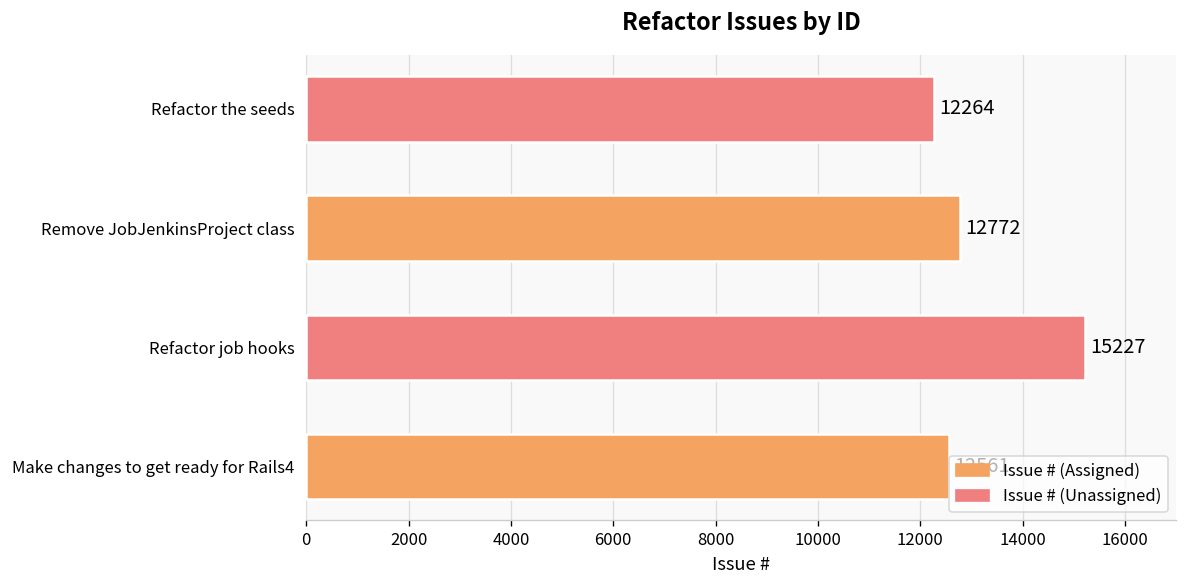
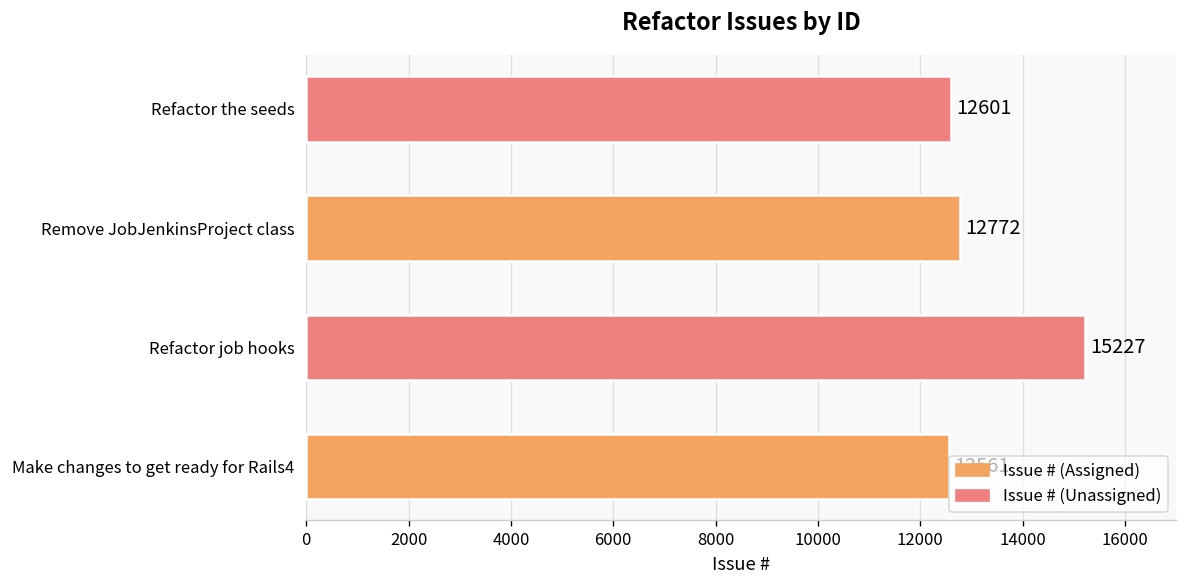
Refactor the seeds: 12264 -> 12601
